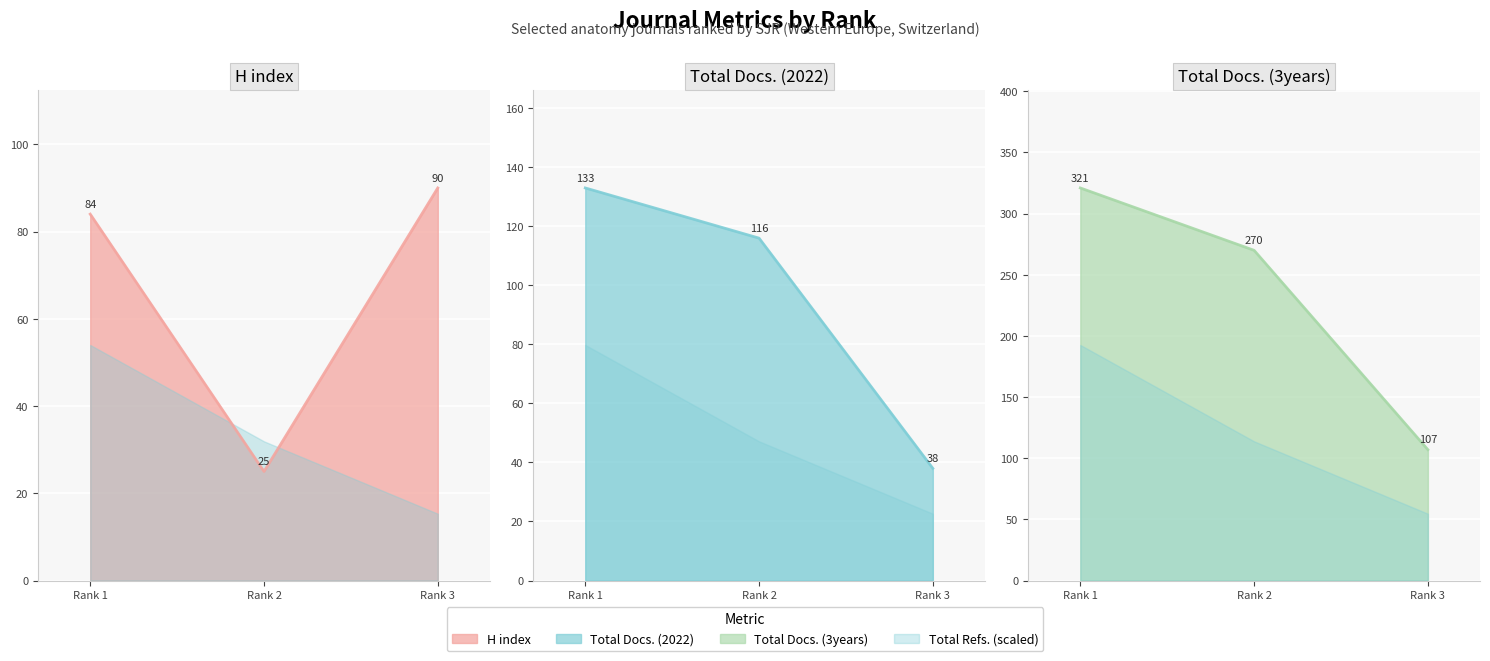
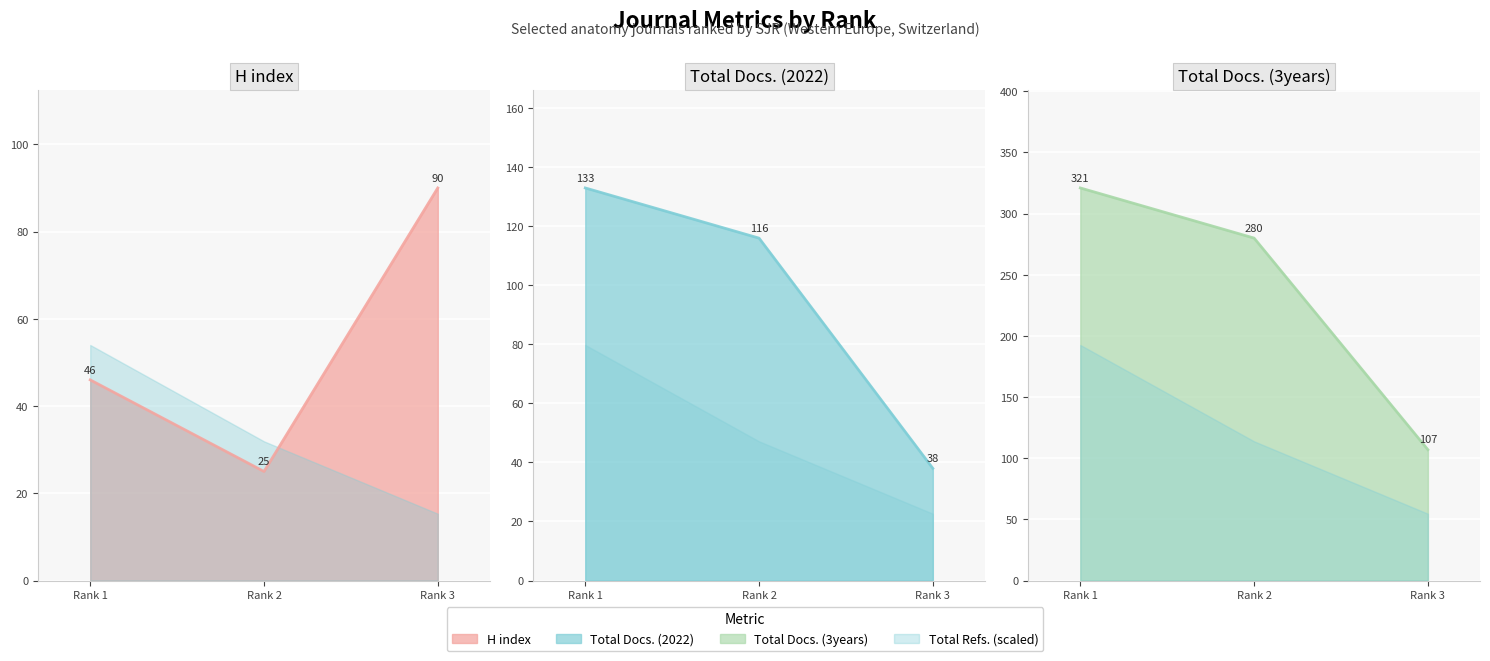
H index, H index, Rank 1: 84 -> 46
Total Docs. (3years), Total Docs. (3years), Rank 2: 270 -> 280
